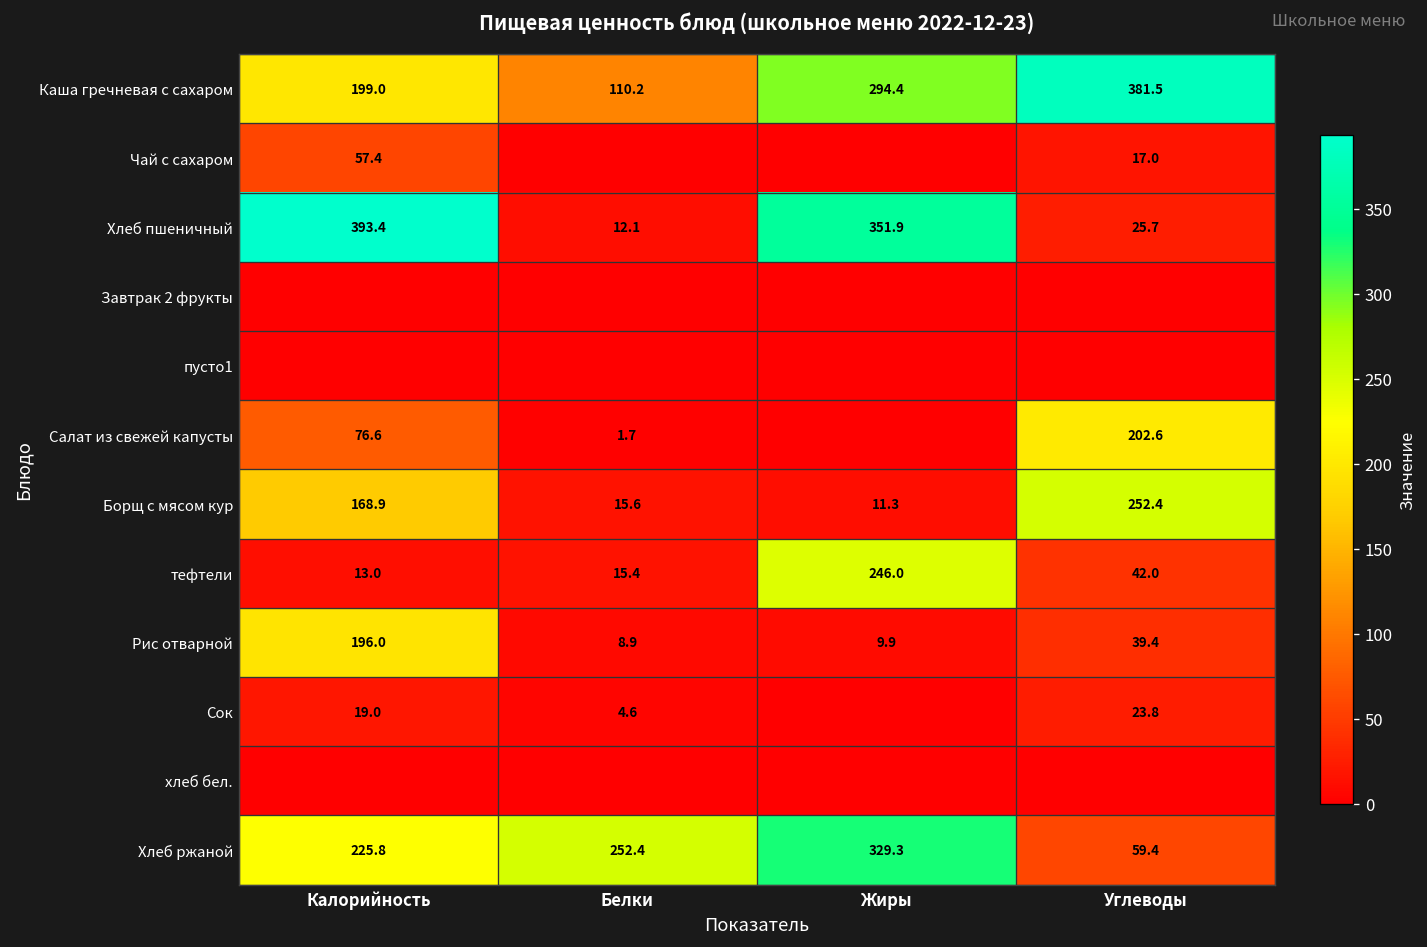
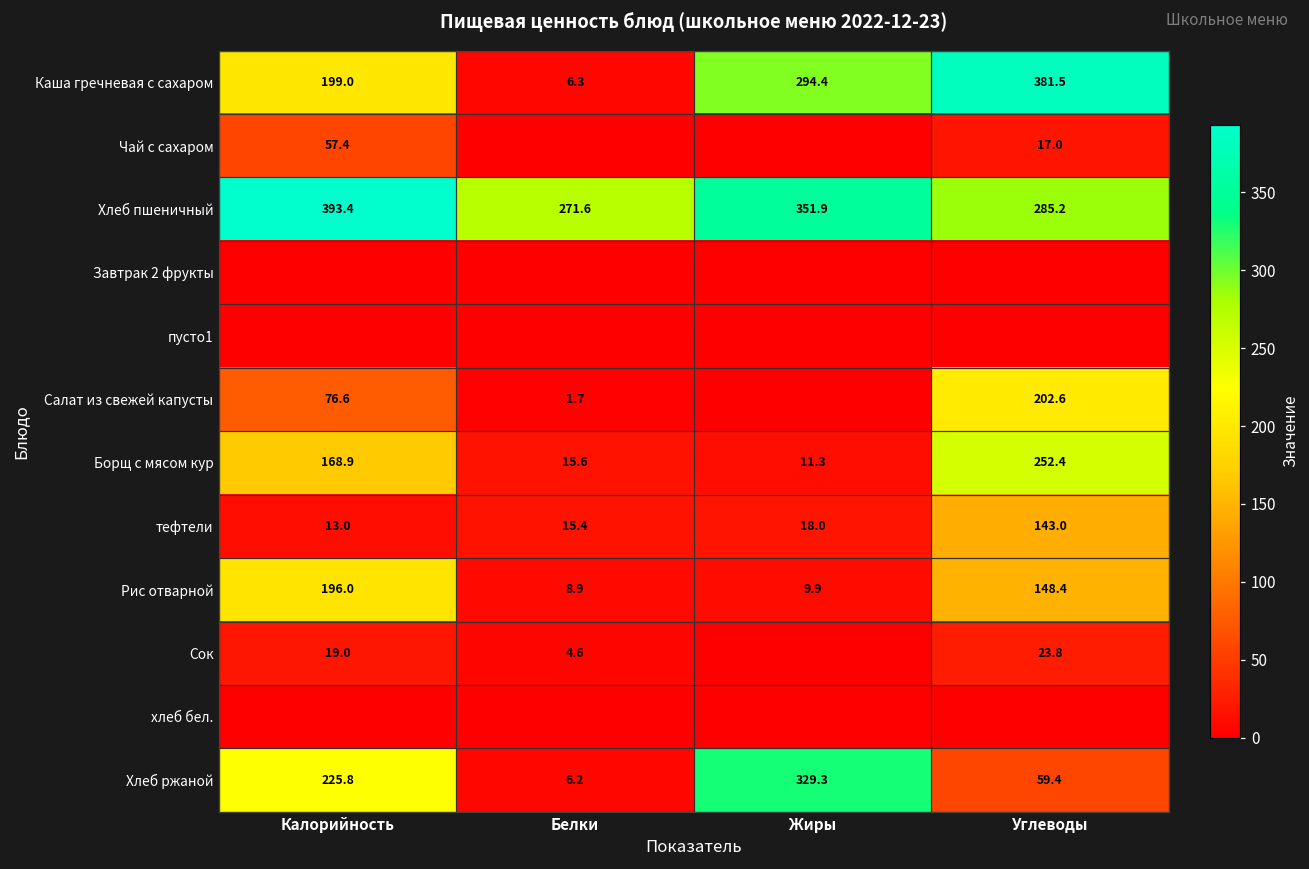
Каша гречневая с сахаром, Белки: 110.2 -> 6.3
Хлеб пшеничный, Белки: 12.1 -> 271.6
Хлеб пшеничный, Углеводы: 25.7 -> 285.2
тефтели, Жиры: 246.0 -> 18.0
тефтели, Углеводы: 42.0 -> 143.0
Рис отварной, Углеводы: 39.4 -> 148.4
Хлеб ржаной, Белки: 252.4 -> 6.2
